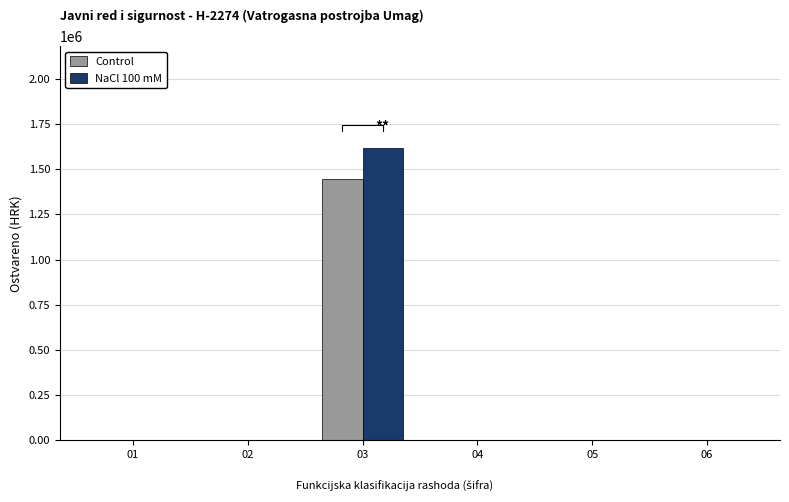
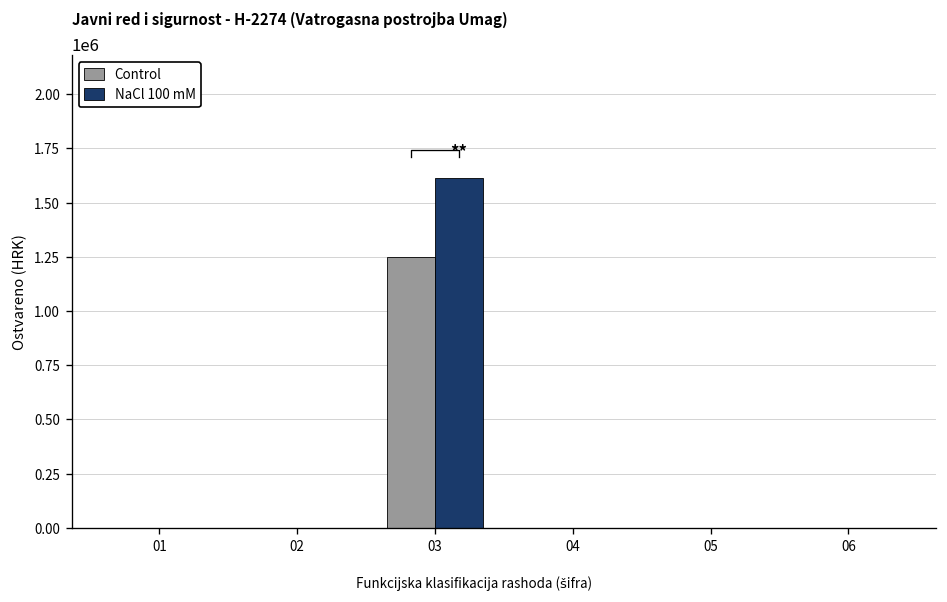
Control, 03: 1450000 -> 1250000
